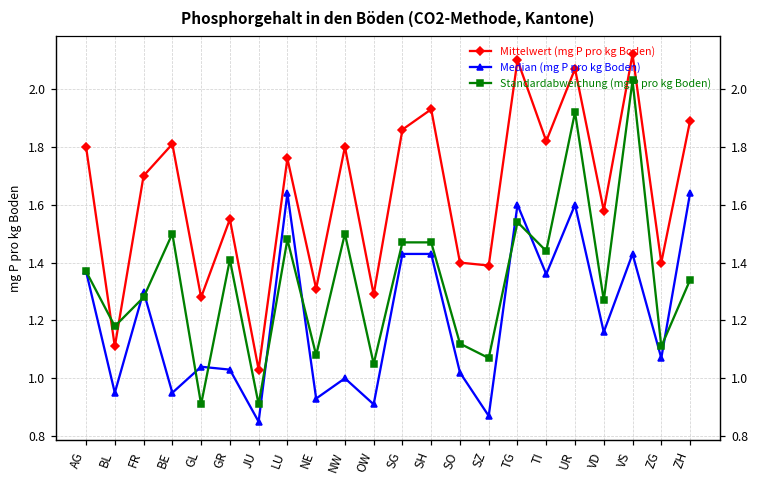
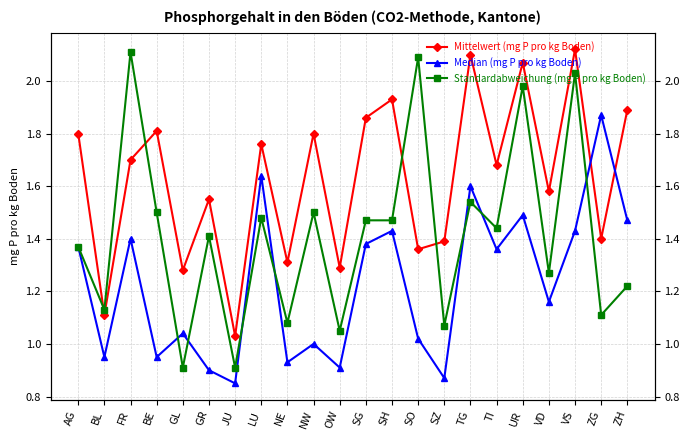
Standardabweichung (mg P pro kg Boden), BL: 1.18 -> 1.13
Median (mg P pro kg Boden), FR: 1.3 -> 1.4
Standardabweichung (mg P pro kg Boden), FR: 1.28 -> 2.11
Median (mg P pro kg Boden), GR: 1.03 -> 0.90
Median (mg P pro kg Boden), SG: 1.43 -> 1.38
Mittelwert (mg P pro kg Boden), SO: 1.40 -> 1.36
Standardabweichung (mg P pro kg Boden), SO: 1.12 -> 2.09
Mittelwert (mg P pro kg Boden), TI: 1.82 -> 1.68
Median (mg P pro kg Boden), UR: 1.60 -> 1.49
Standardabweichung (mg P pro kg Boden), UR: 1.92 -> 1.98
Median (mg P pro kg Boden), ZG: 1.07 -> 1.87
Median (mg P pro kg Boden), ZH: 1.64 -> 1.47
Standardabweichung (mg P pro kg Boden), ZH: 1.34 -> 1.22
